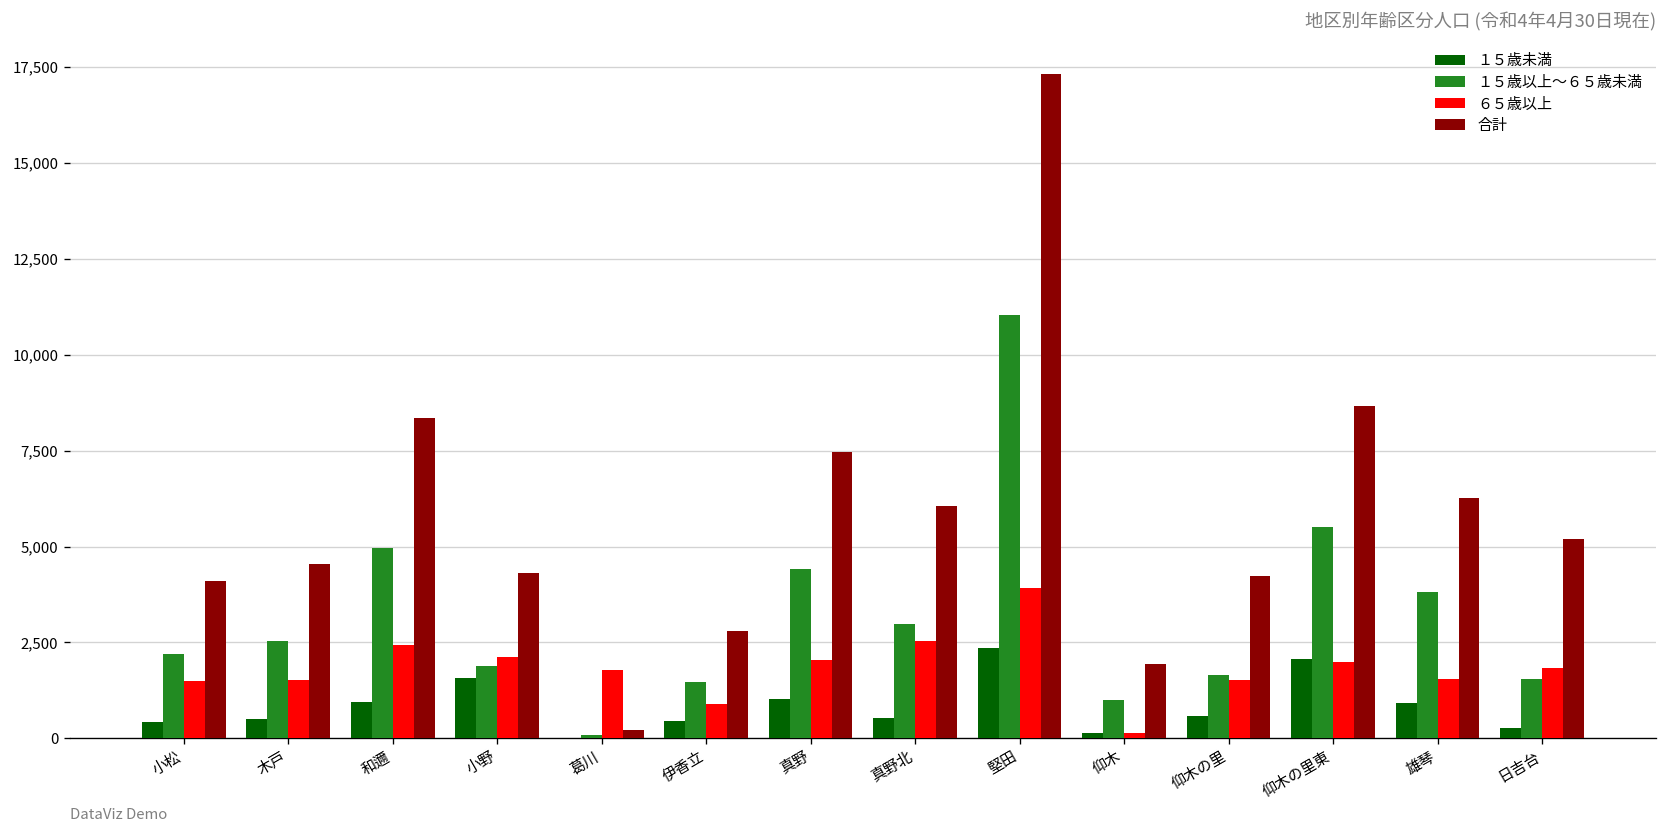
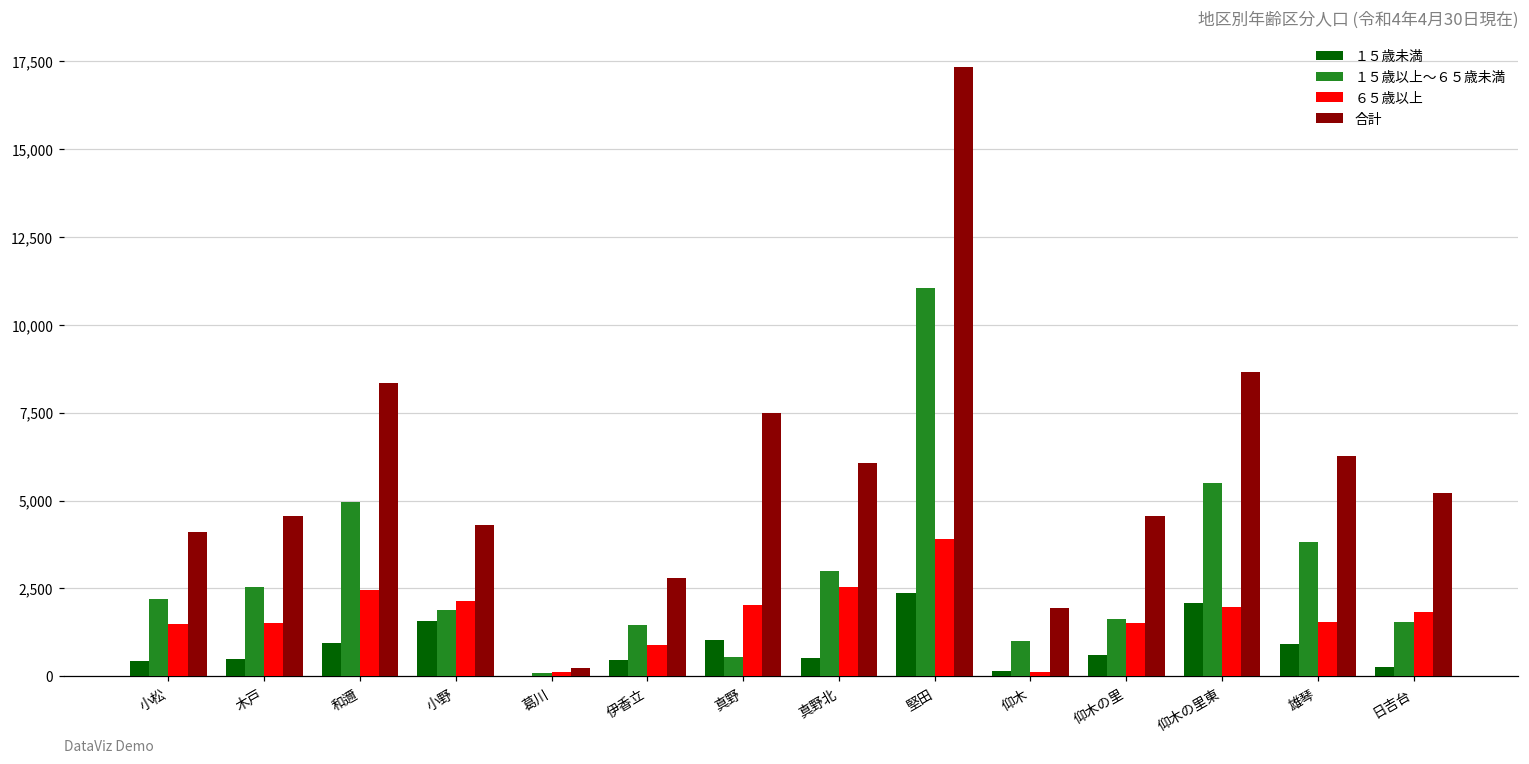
６５歳以上, 葛川: 1,800 -> 100
１５歳以上～６５歳未満, 真野: 4,400 -> 600
合計, 仰木の里: 4,200 -> 4,600
